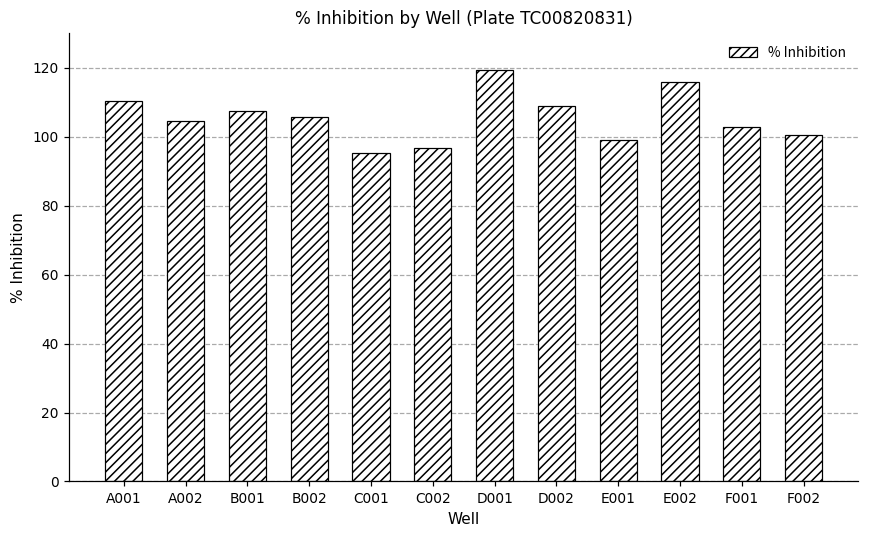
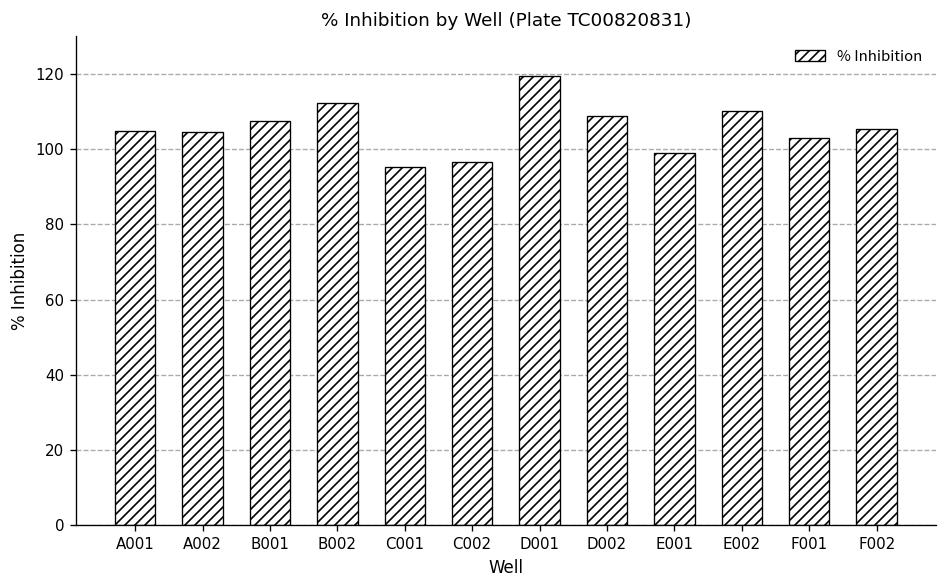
A001: 110 -> 105
B002: 106 -> 112
E002: 116 -> 110
F002: 101 -> 105
